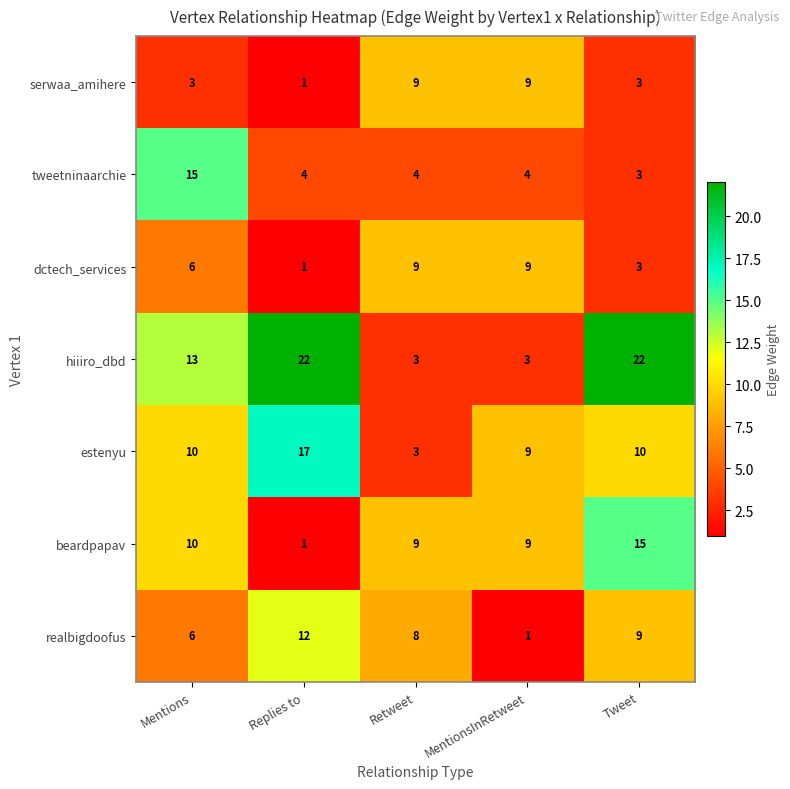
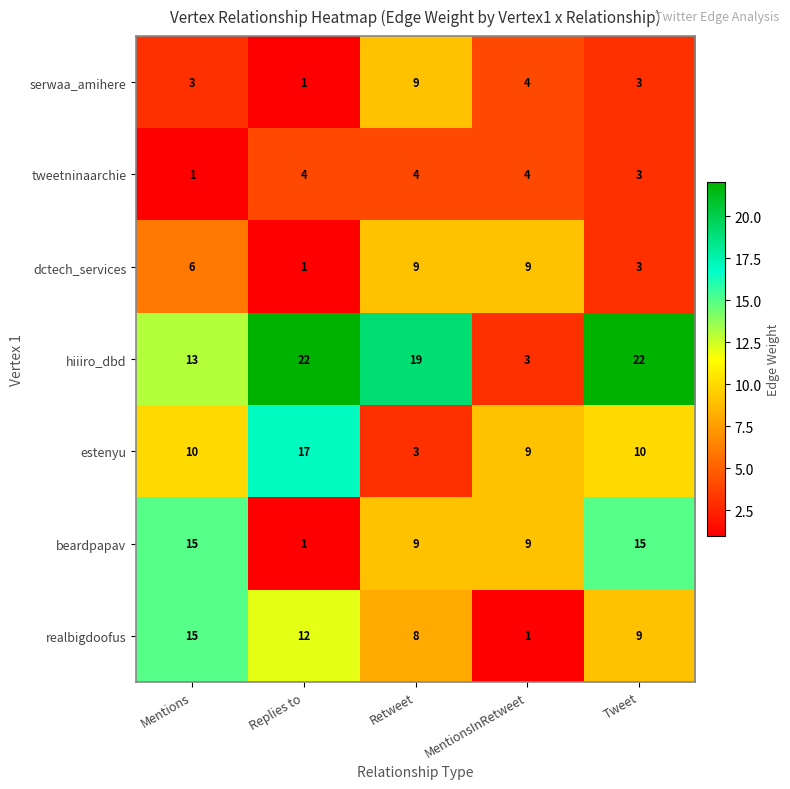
serwaa_amihere, MentionsInRetweet: 9 -> 4
tweetninaarchie, Mentions: 15 -> 1
hiiiro_dbd, Retweet: 3 -> 19
beardpapav, Mentions: 10 -> 15
realbigdoofus, Mentions: 6 -> 15
